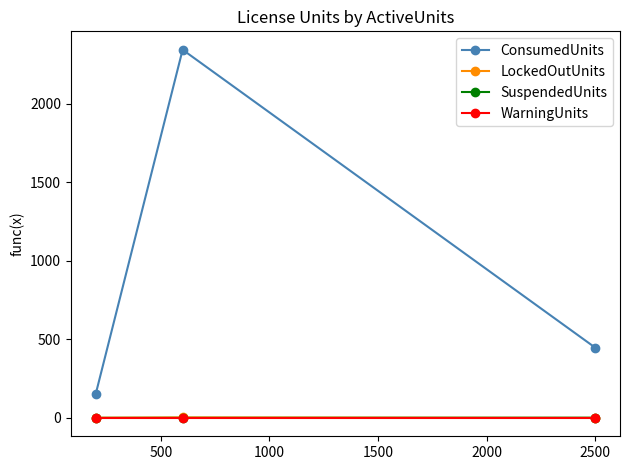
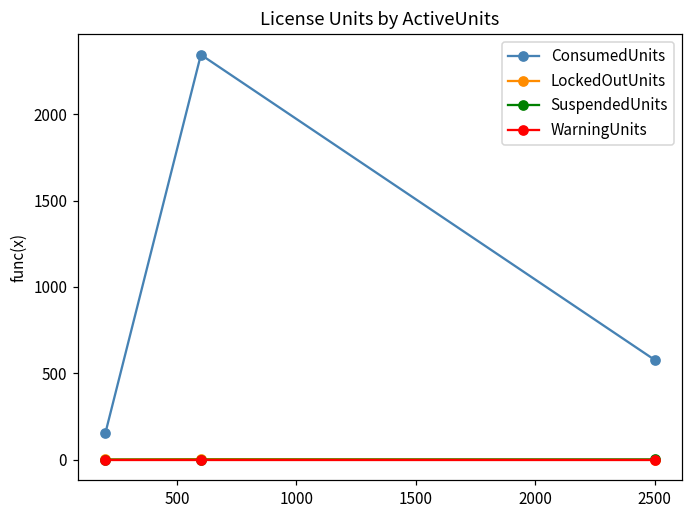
ConsumedUnits, 2500: 450 -> 580
